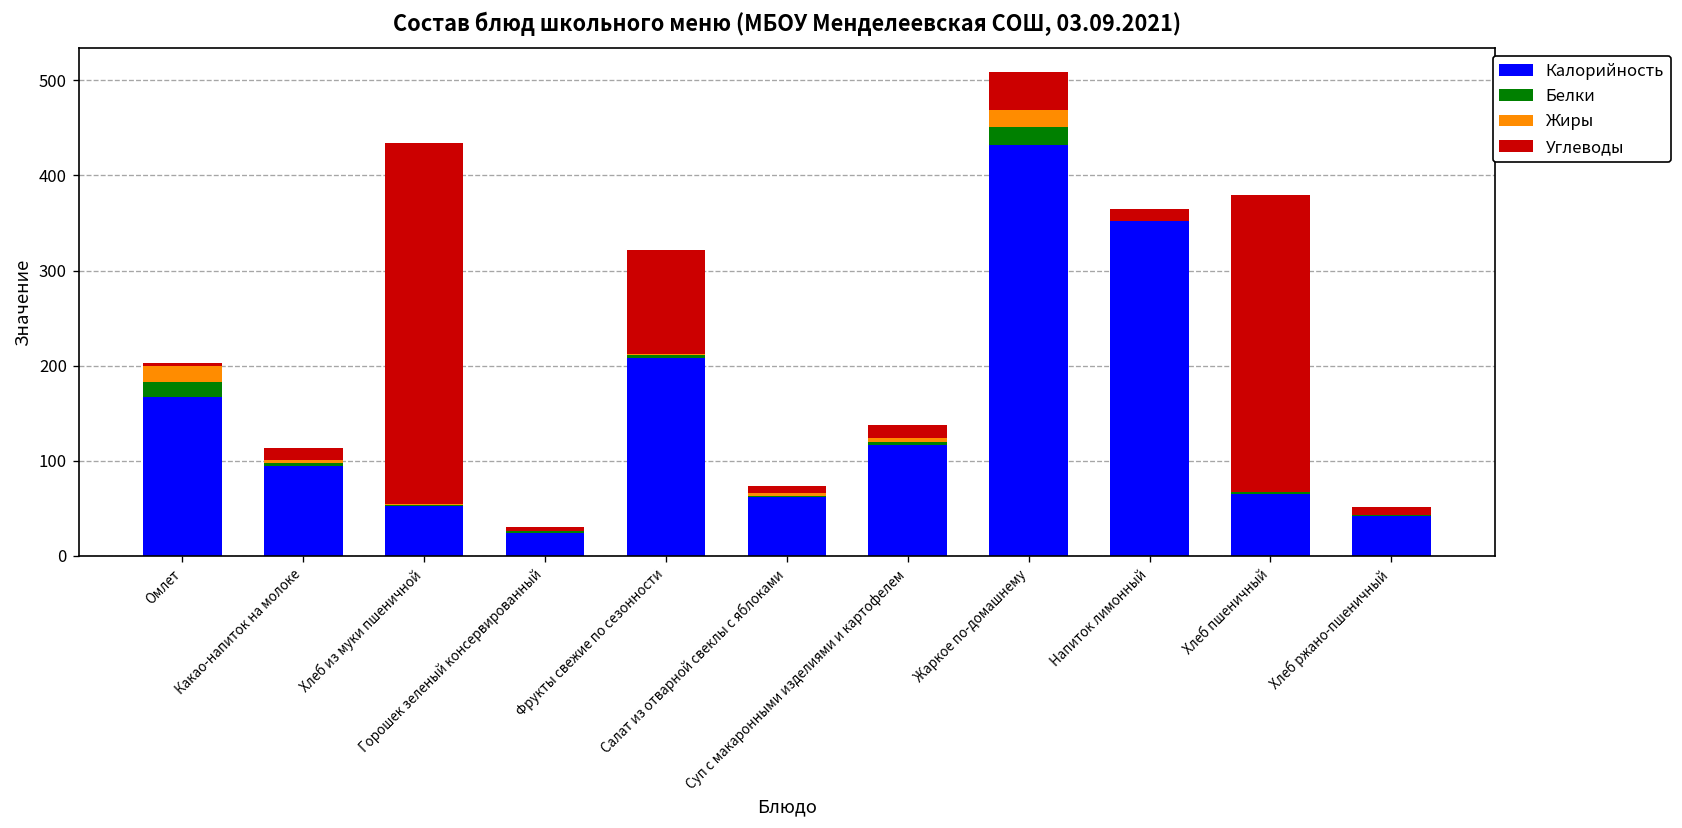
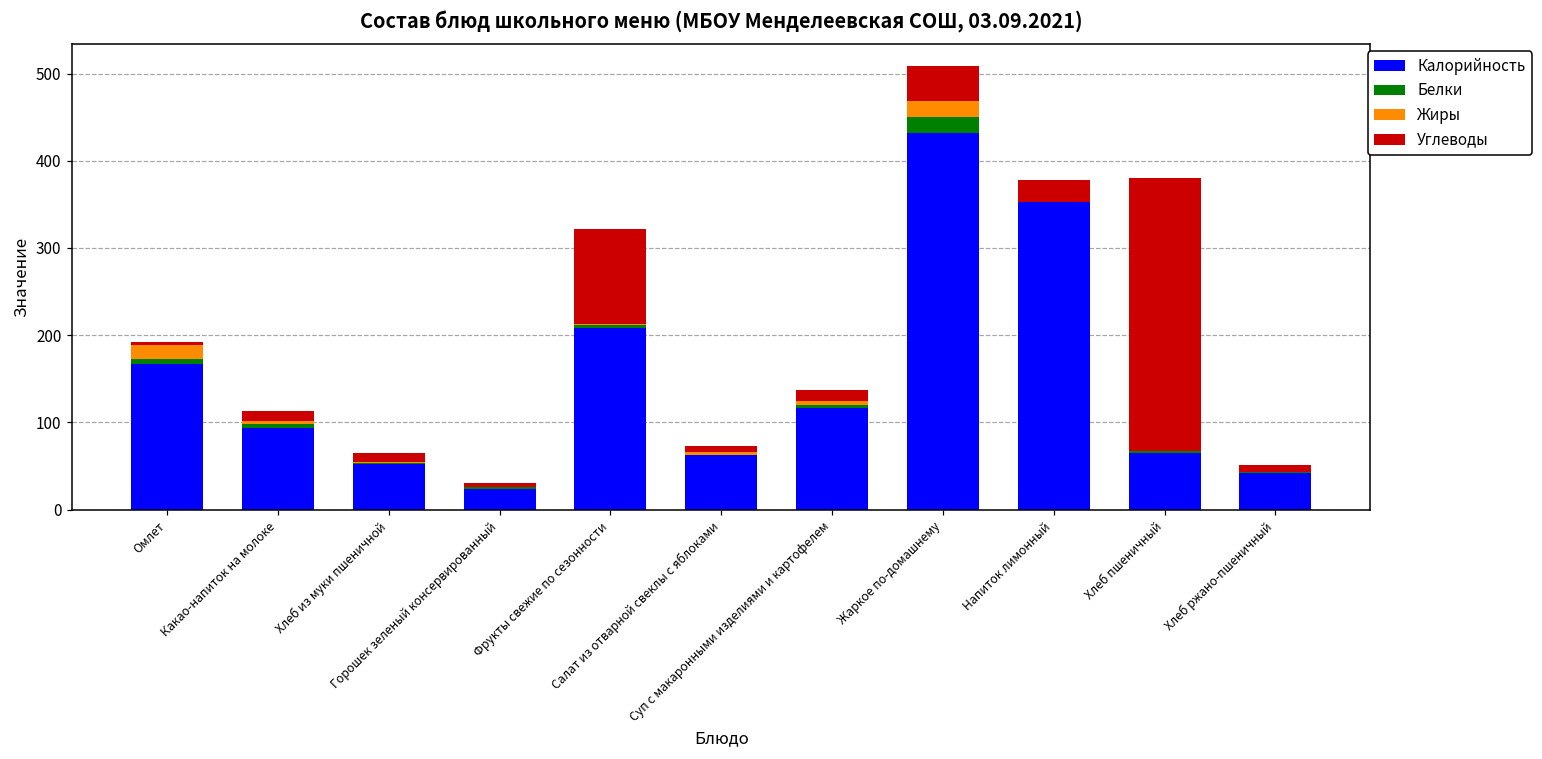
Белки, Омлет: 20 -> 10
Углеводы, Хлеб из муки пшеничной: 380 -> 10
Углеводы, Напиток лимонный: 10 -> 30
